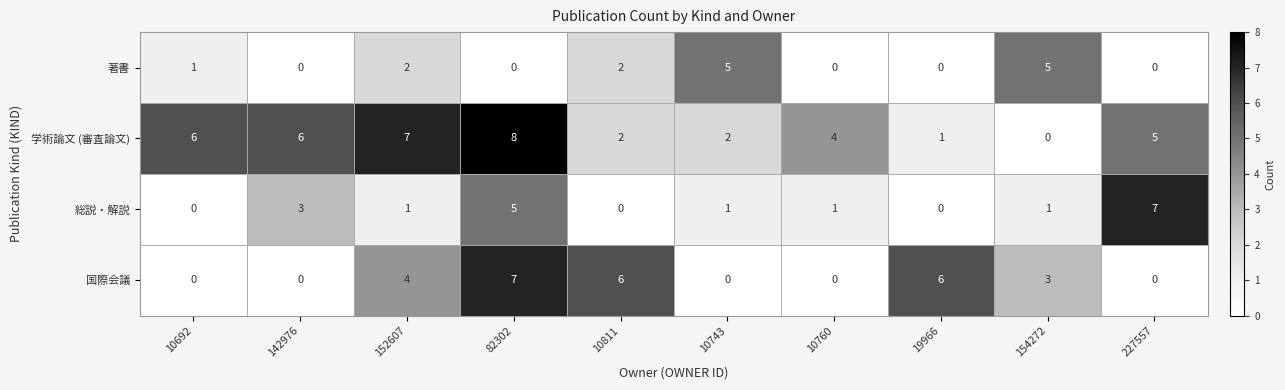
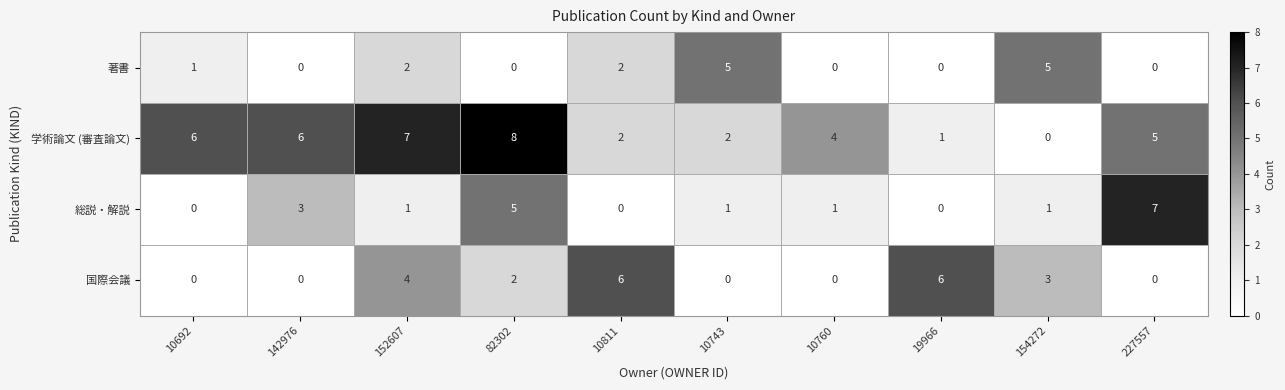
国際会議, 82302: 7 -> 2
